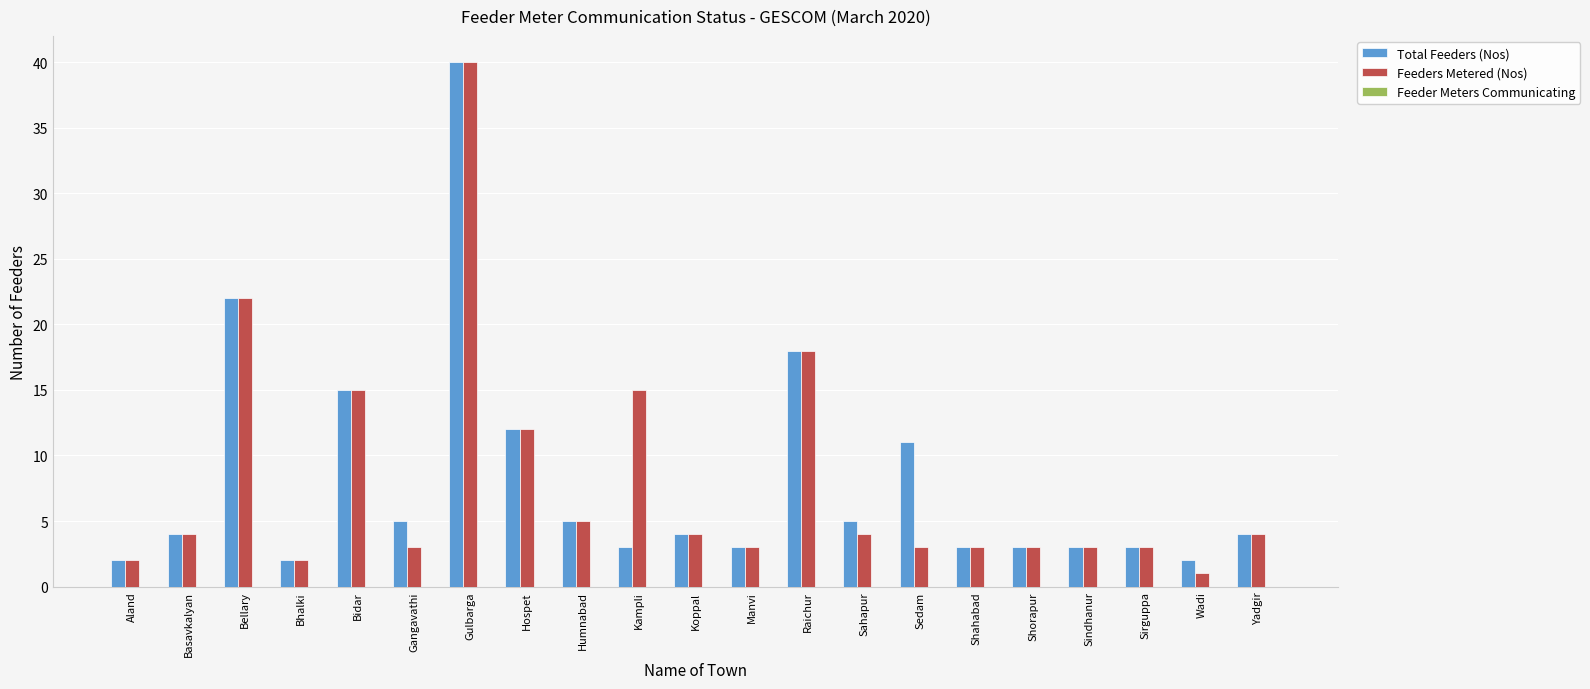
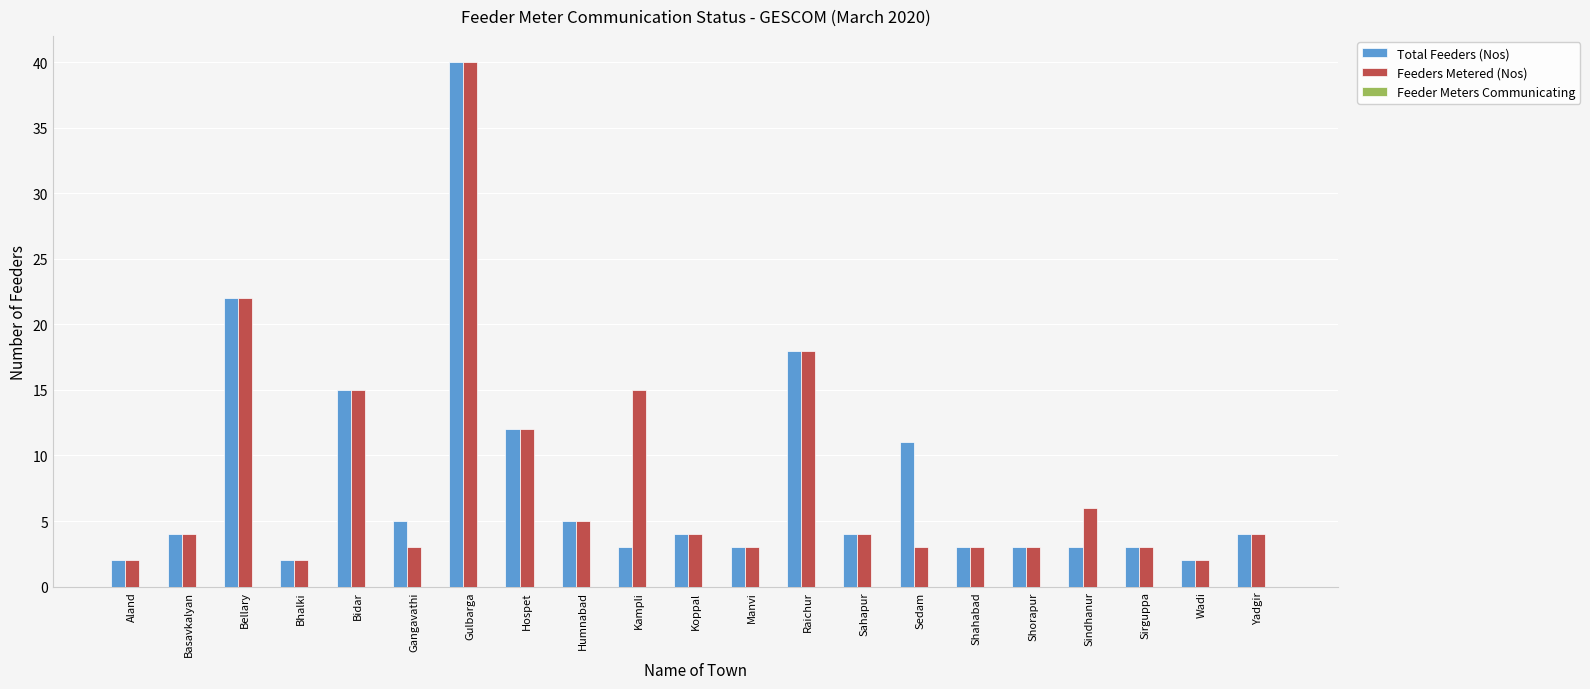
Total Feeders (Nos), Sahapur: 5 -> 4
Feeders Metered (Nos), Sindhanur: 3 -> 6
Feeders Metered (Nos), Wadi: 1 -> 2
